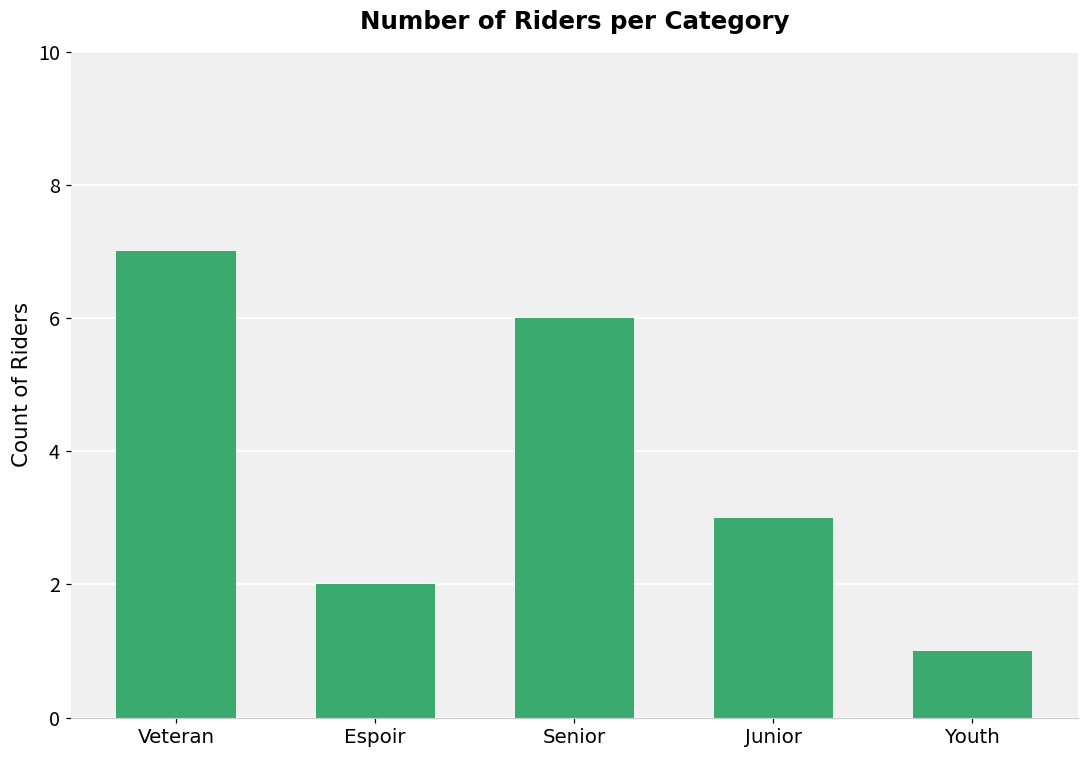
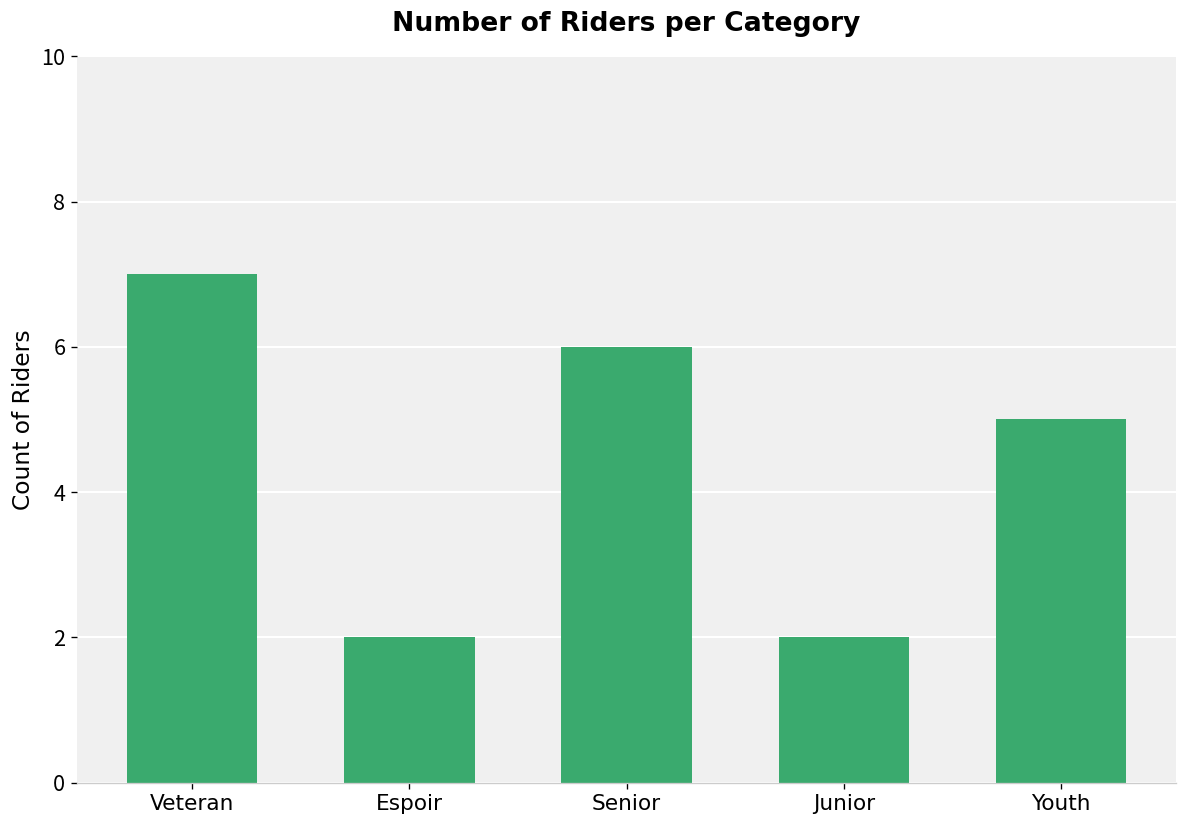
Junior: 3 -> 2
Youth: 1 -> 5
